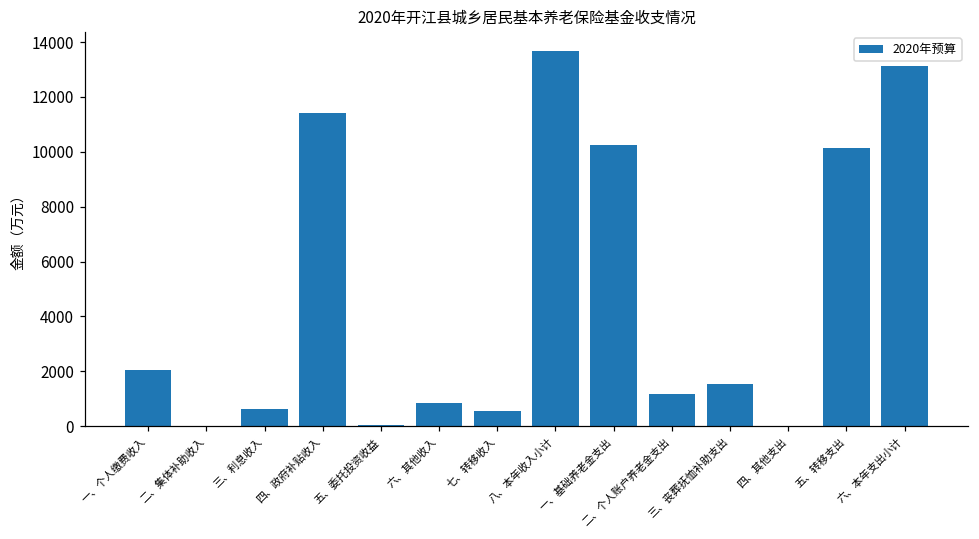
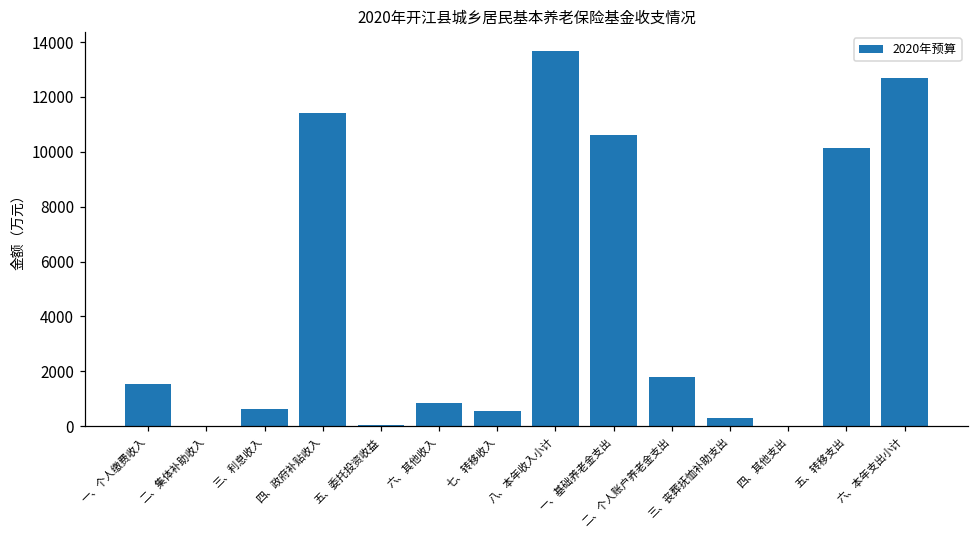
一、个人缴费收入: 2000 -> 1500
一、基础养老金支出: 10200 -> 10600
二、个人账户养老金支出: 1200 -> 1800
三、丧葬抚恤补助支出: 1500 -> 300
六、本年支出小计: 13100 -> 12700
